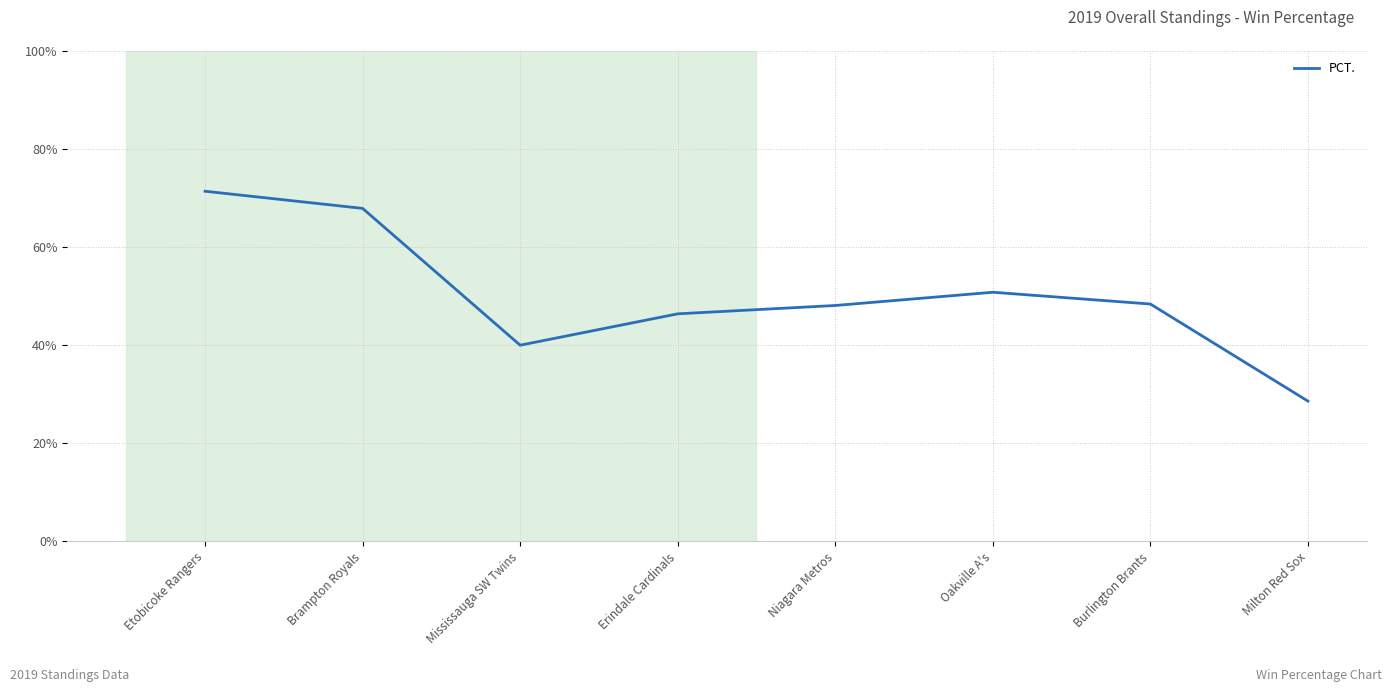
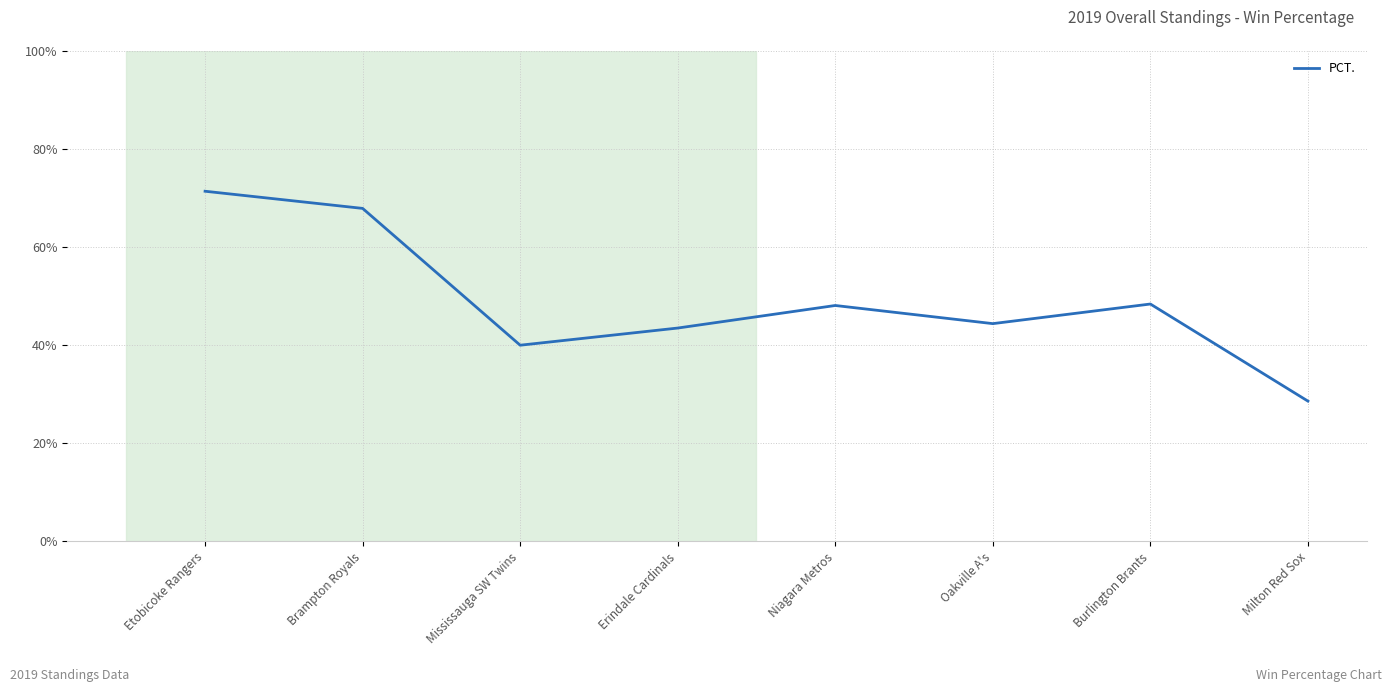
Erindale Cardinals: 46% -> 44%
Oakville A's: 51% -> 44%
